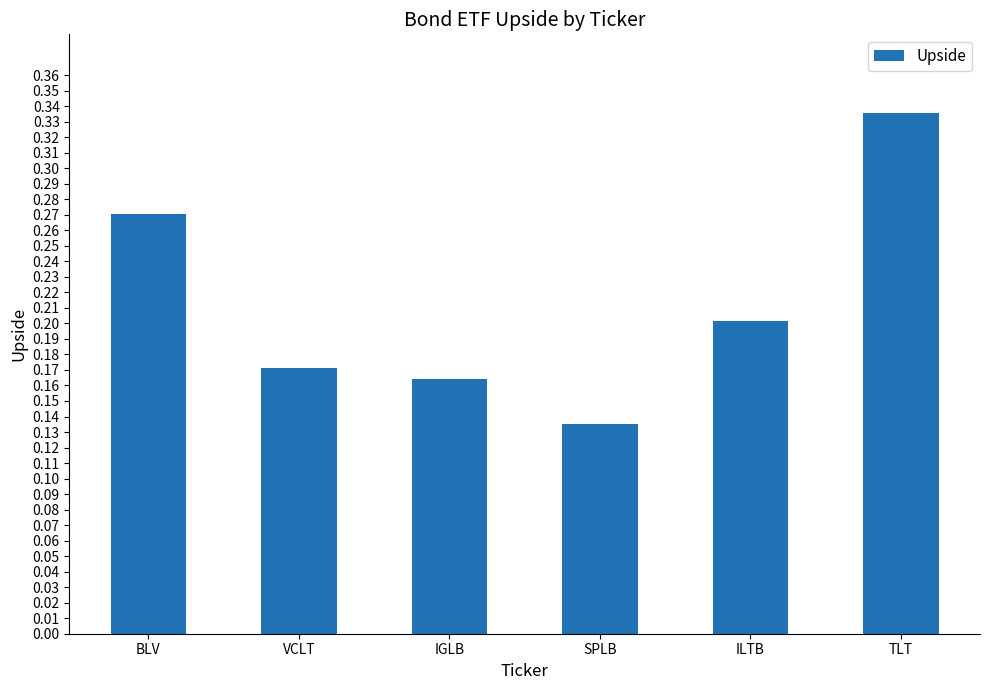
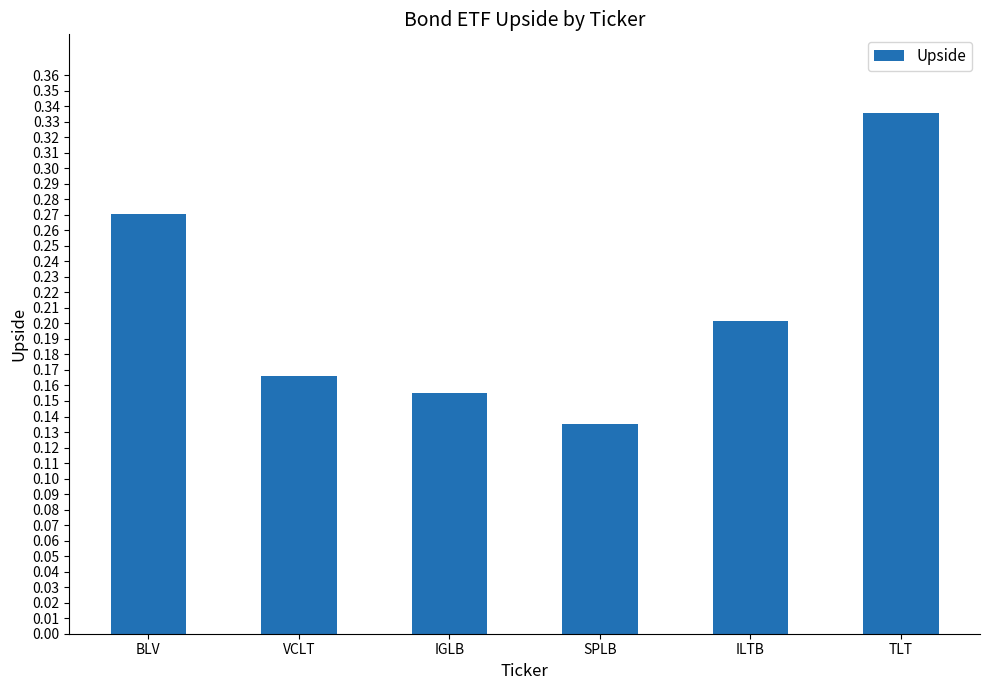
VCLT: 0.171 -> 0.166
IGLB: 0.164 -> 0.155
